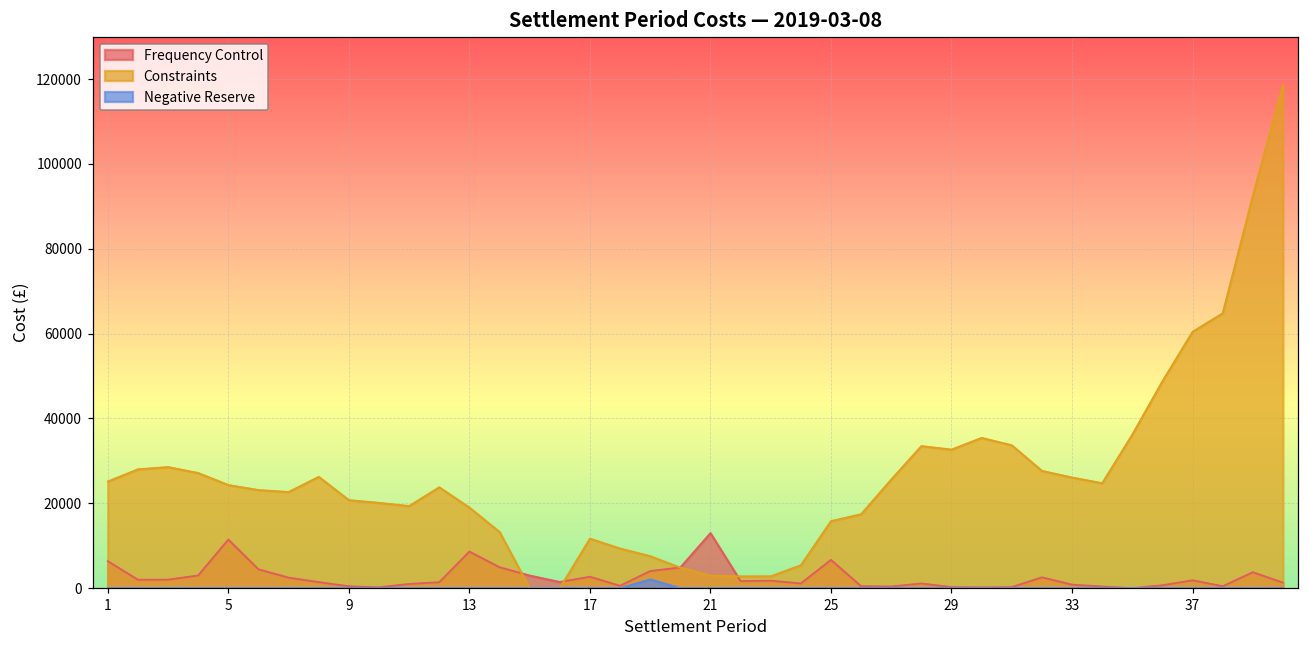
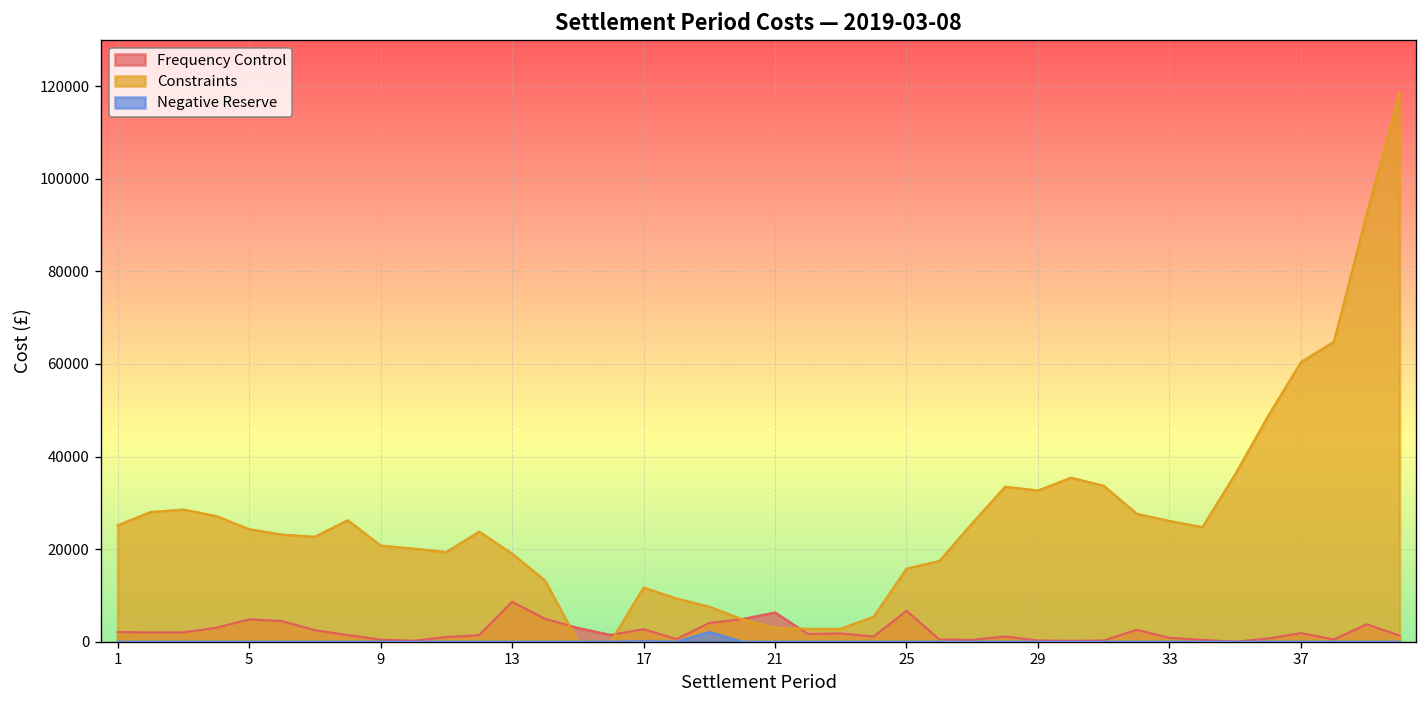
Frequency Control, 1: 6000 -> 2000
Frequency Control, 5: 11000 -> 5000
Frequency Control, 21: 13000 -> 6000
